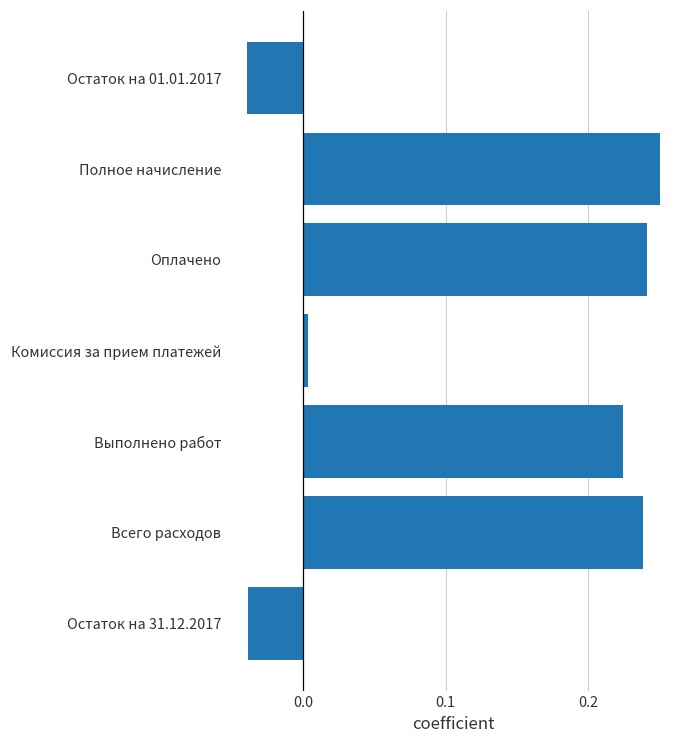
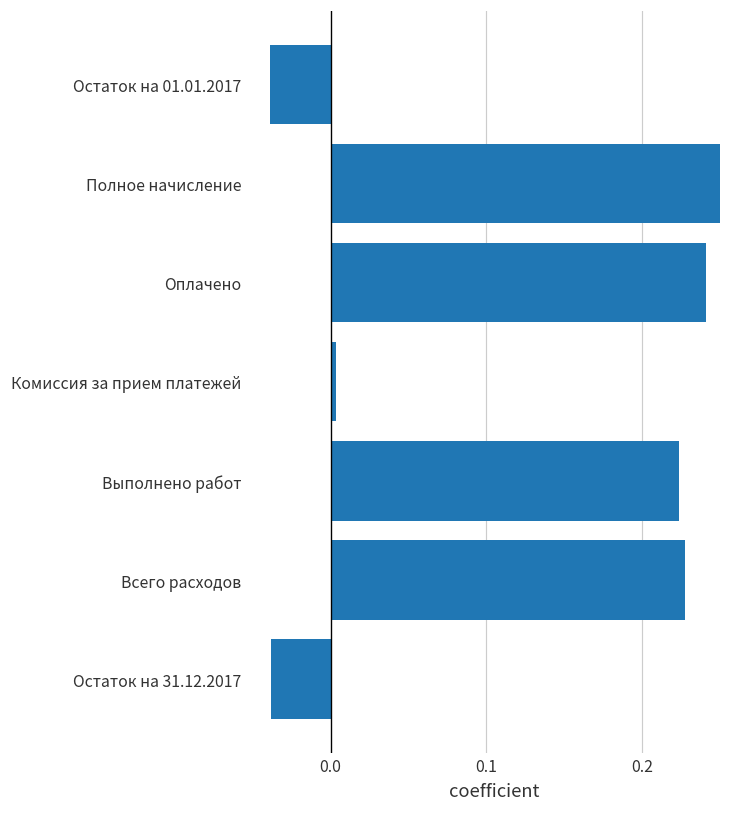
Всего расходов: 0.238 -> 0.228
